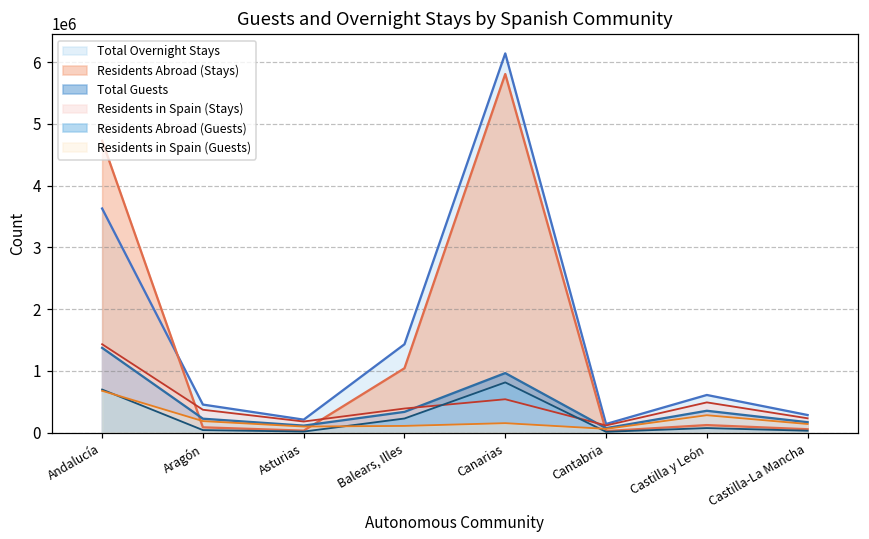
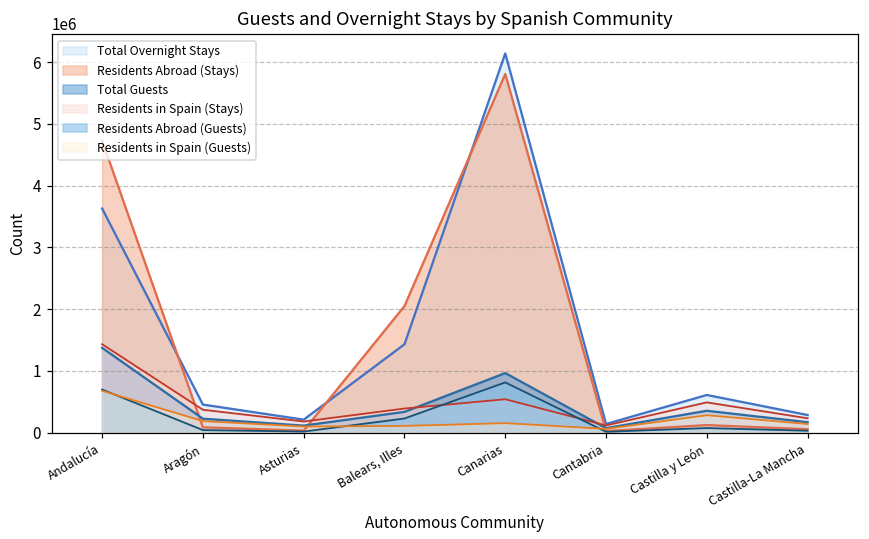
Residents Abroad (Stays), Balears, Illes: 1000000 -> 2000000
